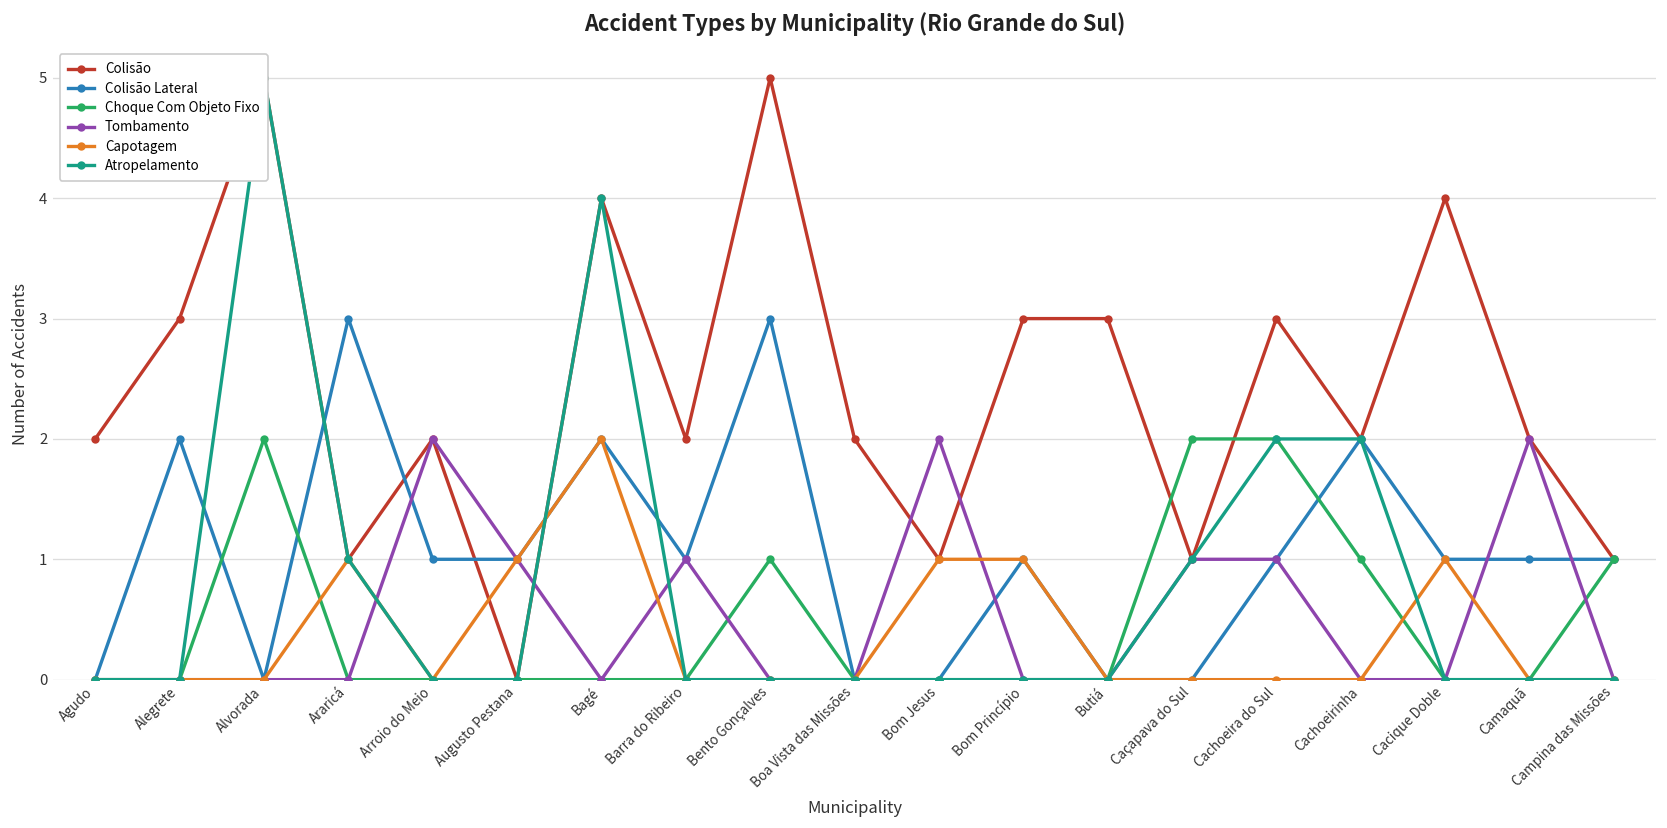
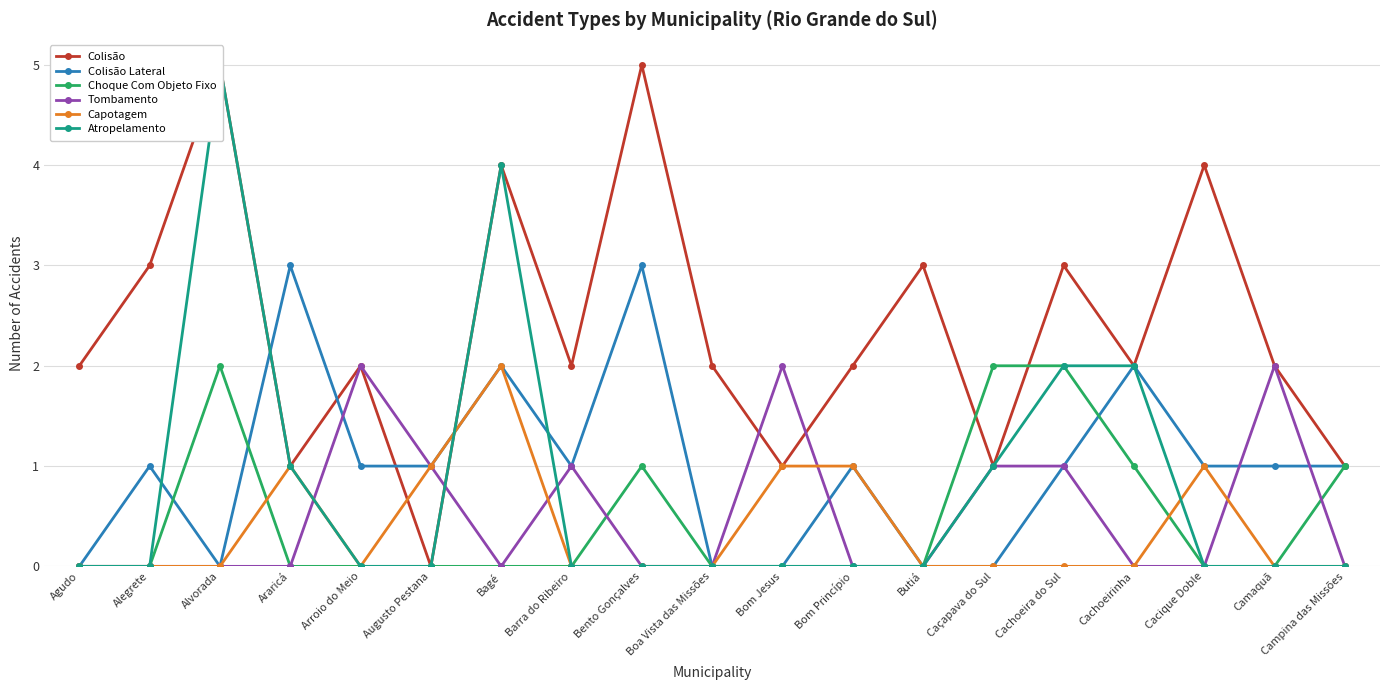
Colisão Lateral, Alegrete: 2 -> 1
Colisão, Bom Princípio: 3 -> 2
